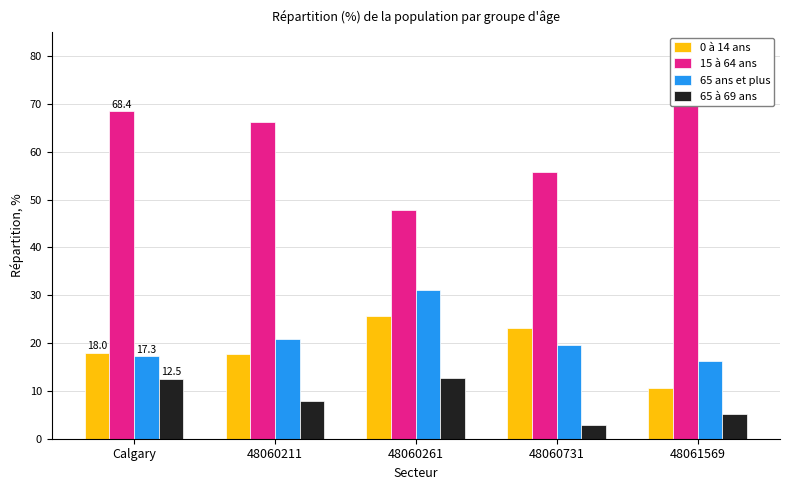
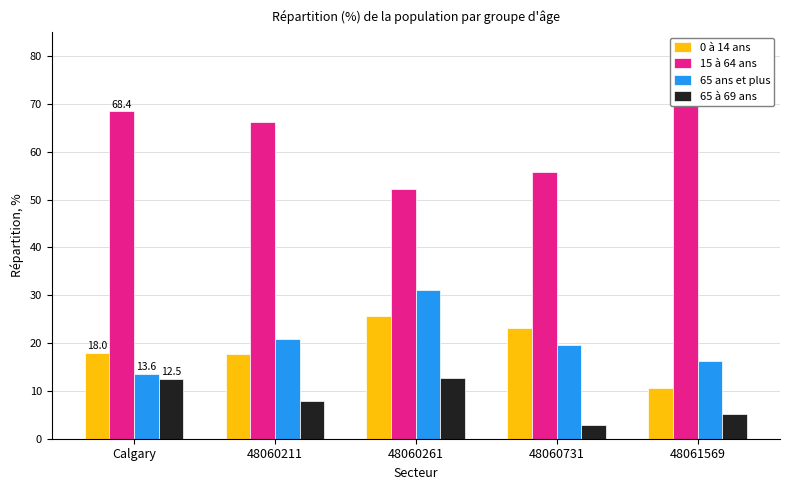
65 ans et plus, Calgary: 17.3 -> 13.6
15 à 64 ans, 48060261: 48 -> 52
